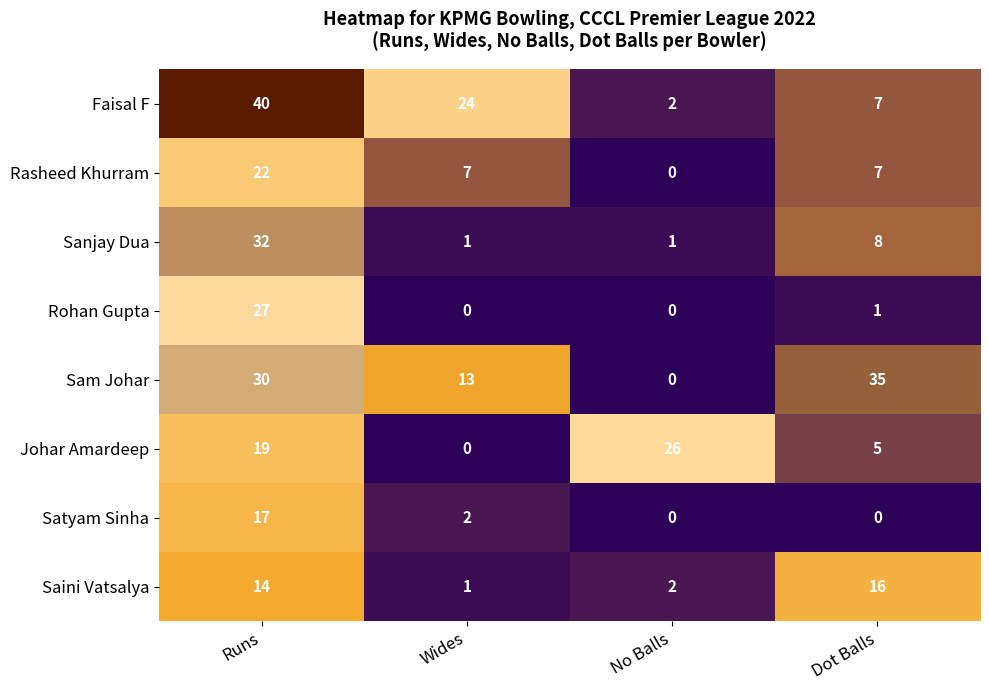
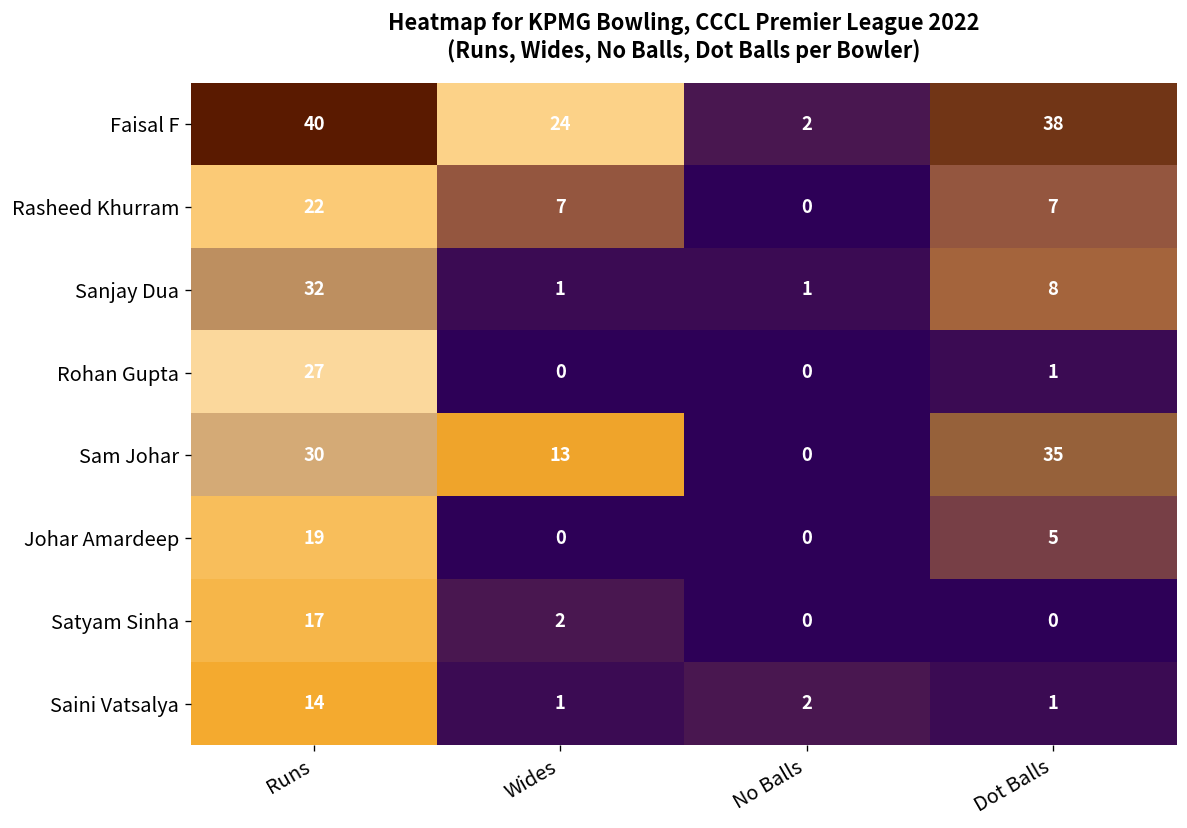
Faisal F, Dot Balls: 7 -> 38
Johar Amardeep, No Balls: 26 -> 0
Saini Vatsalya, Dot Balls: 16 -> 1
